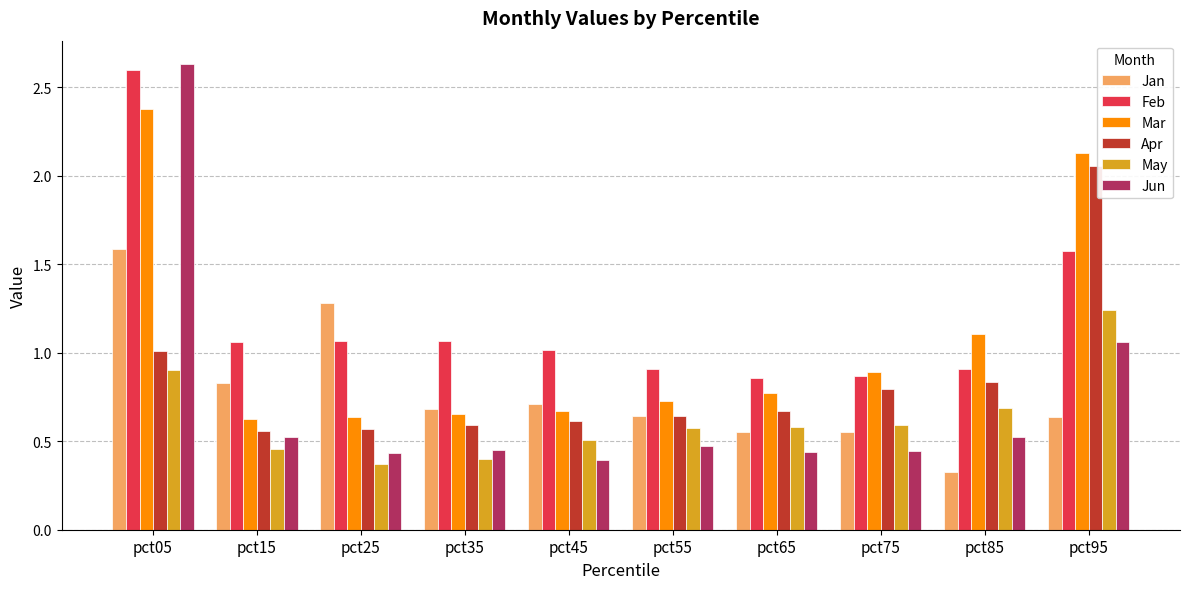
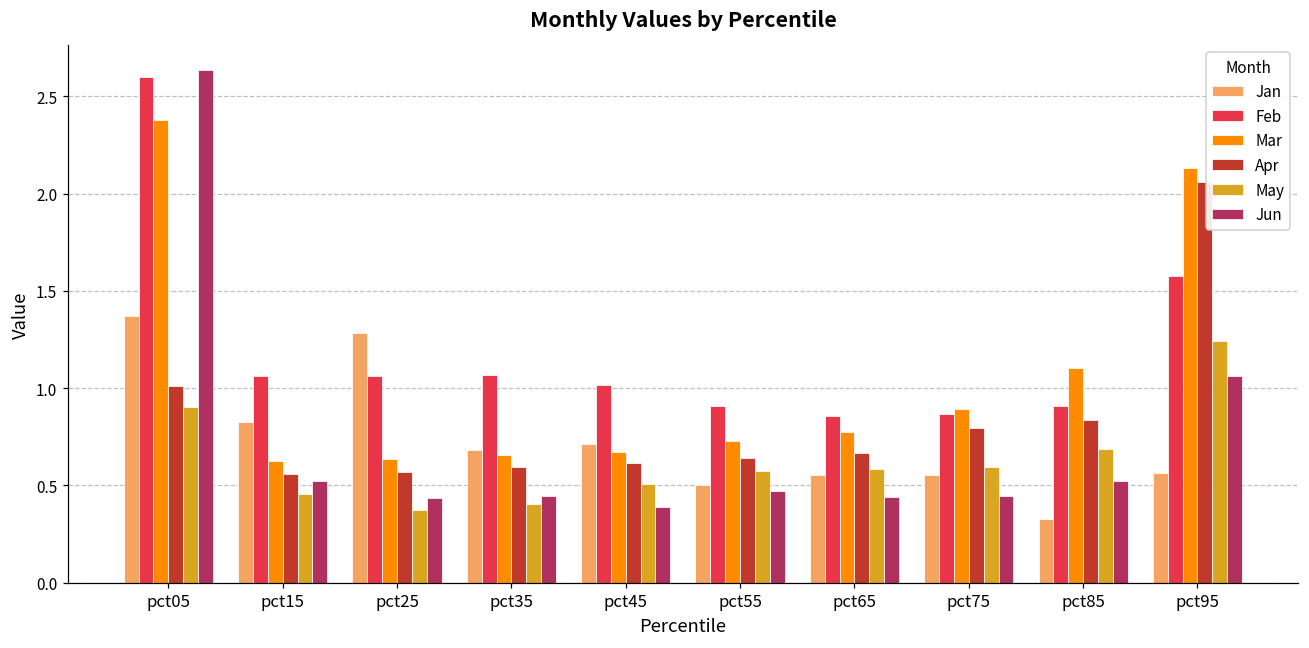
Jan, pct05: 1.59 -> 1.37
Jan, pct55: 0.64 -> 0.50
Jan, pct95: 0.64 -> 0.57
